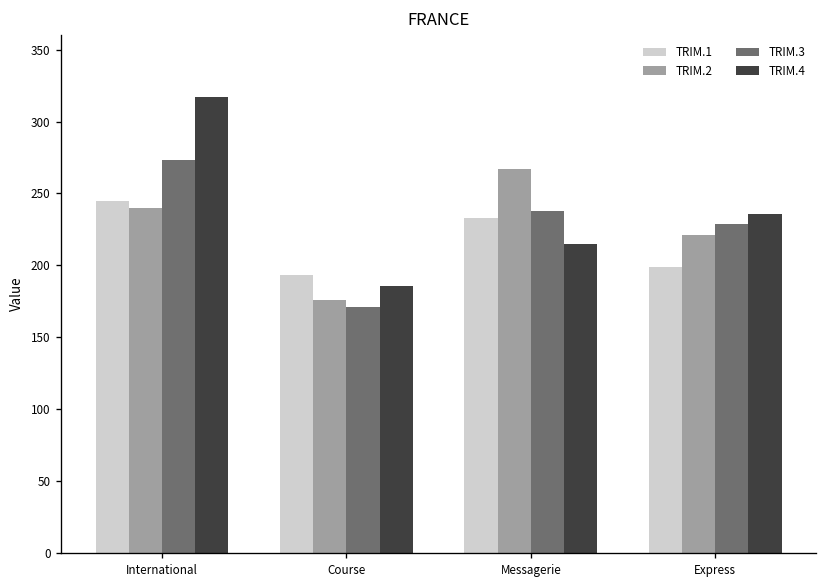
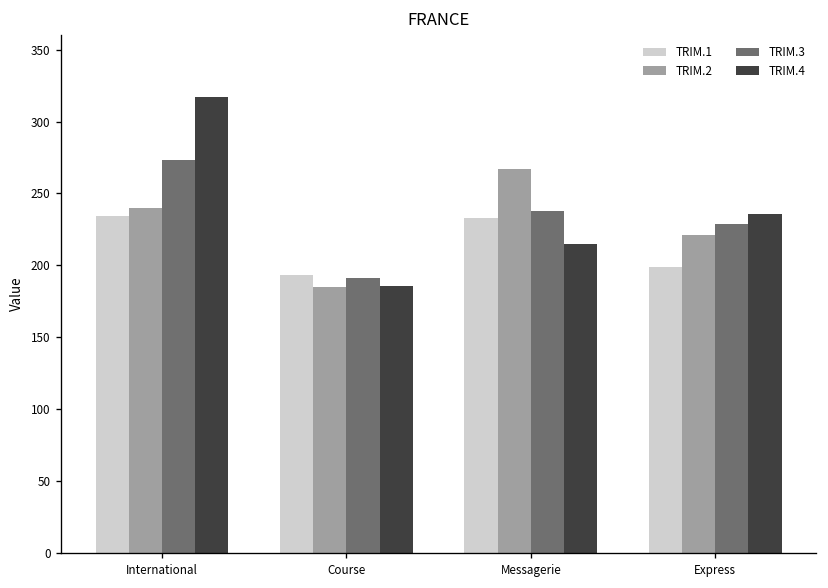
TRIM.1, International: 245 -> 234
TRIM.2, Course: 176 -> 185
TRIM.3, Course: 171 -> 191
